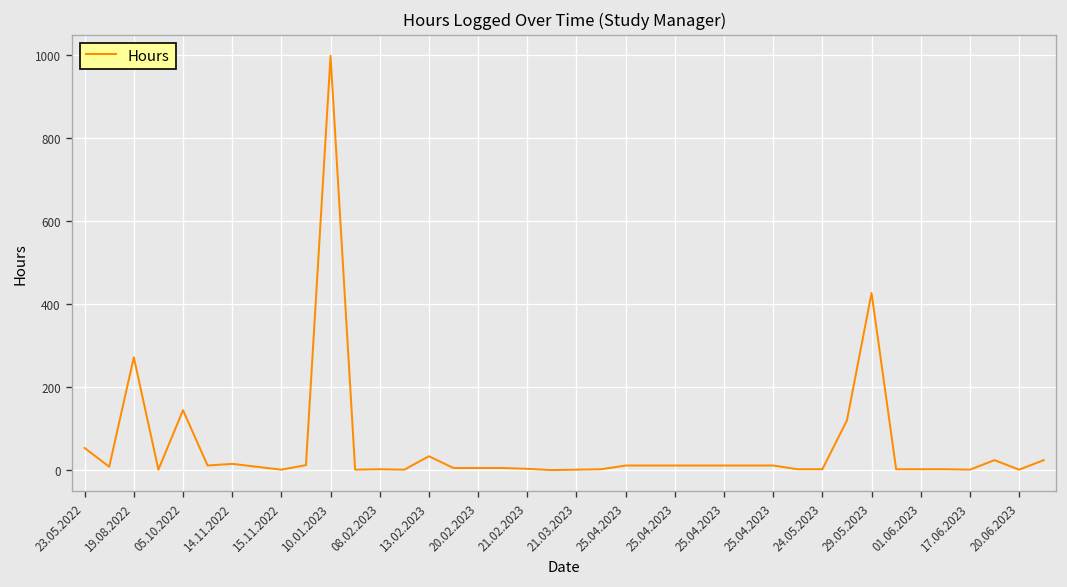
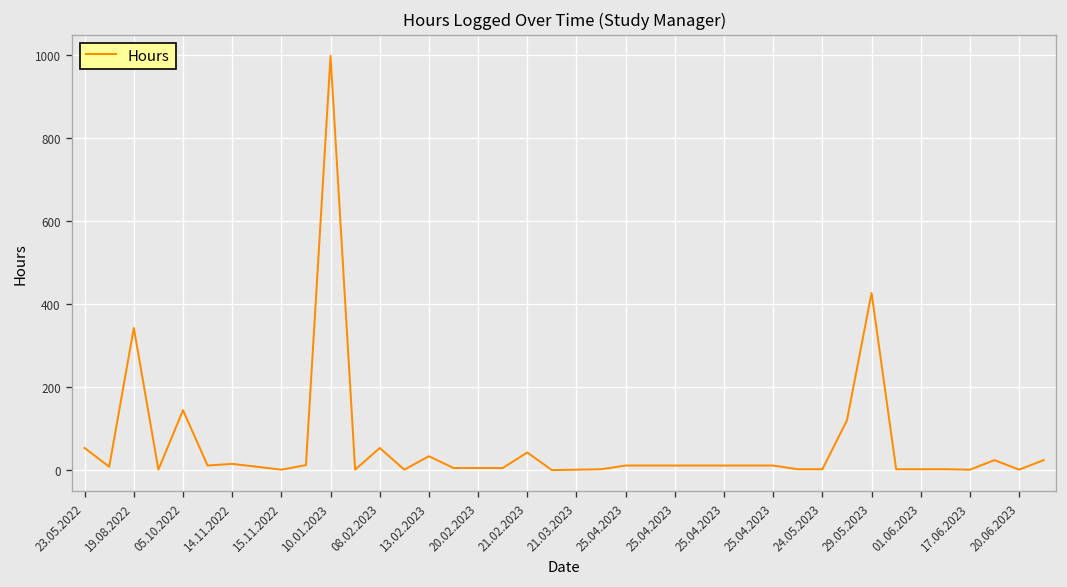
19.08.2022: 270 -> 340
08.02.2023: 0 -> 50
21.02.2023: 0 -> 40
